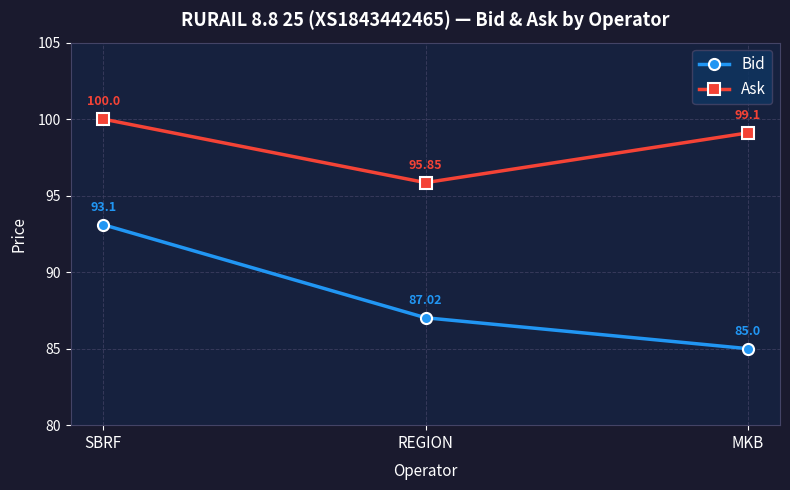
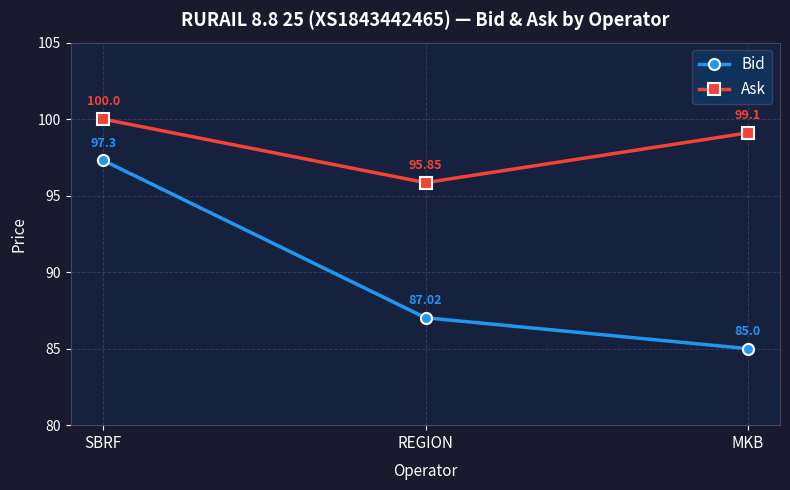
Bid, SBRF: 93.1 -> 97.3
